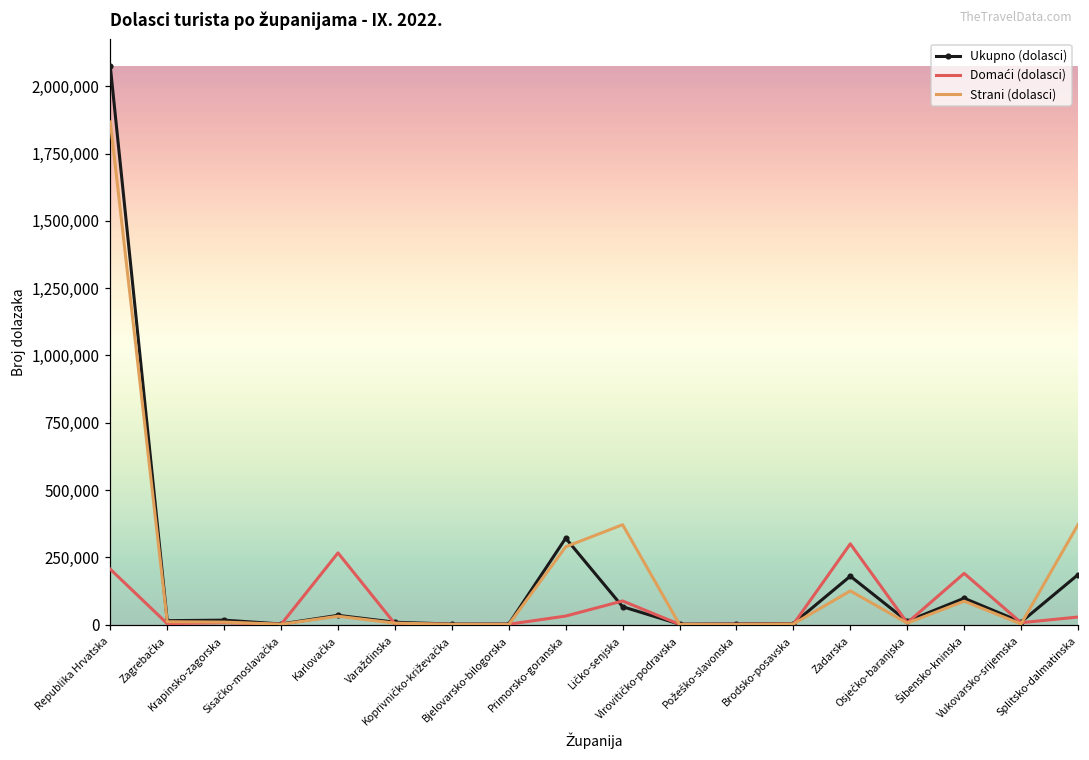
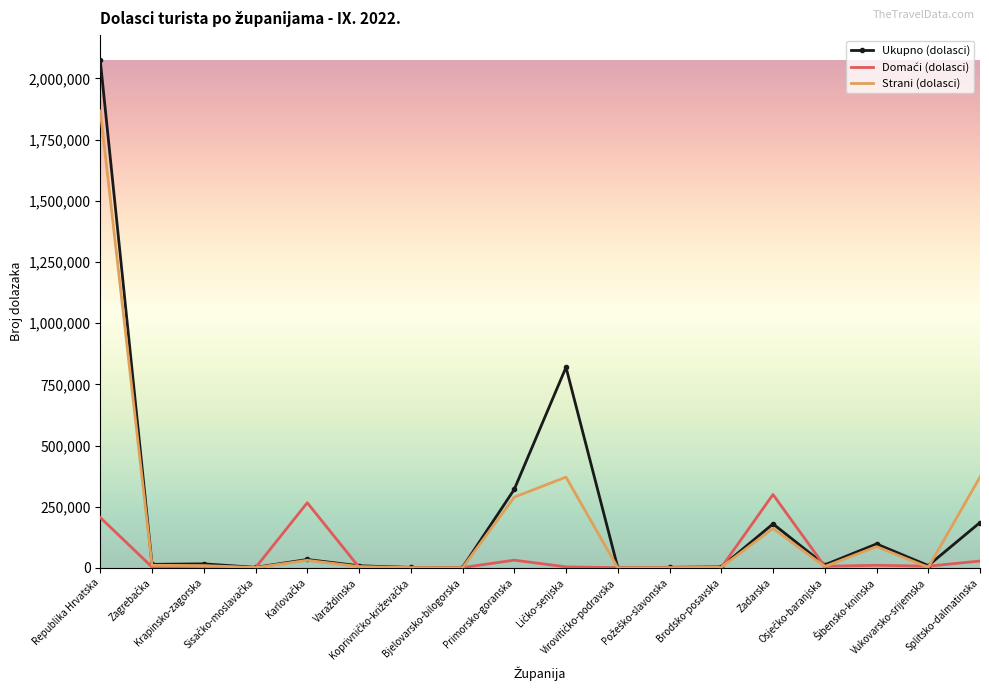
Ukupno (dolasci), Ličko-senjska: 70,000 -> 820,000
Domaći (dolasci), Ličko-senjska: 90,000 -> 0
Strani (dolasci), Zadarska: 130,000 -> 160,000
Domaći (dolasci), Šibensko-kninska: 190,000 -> 10,000
